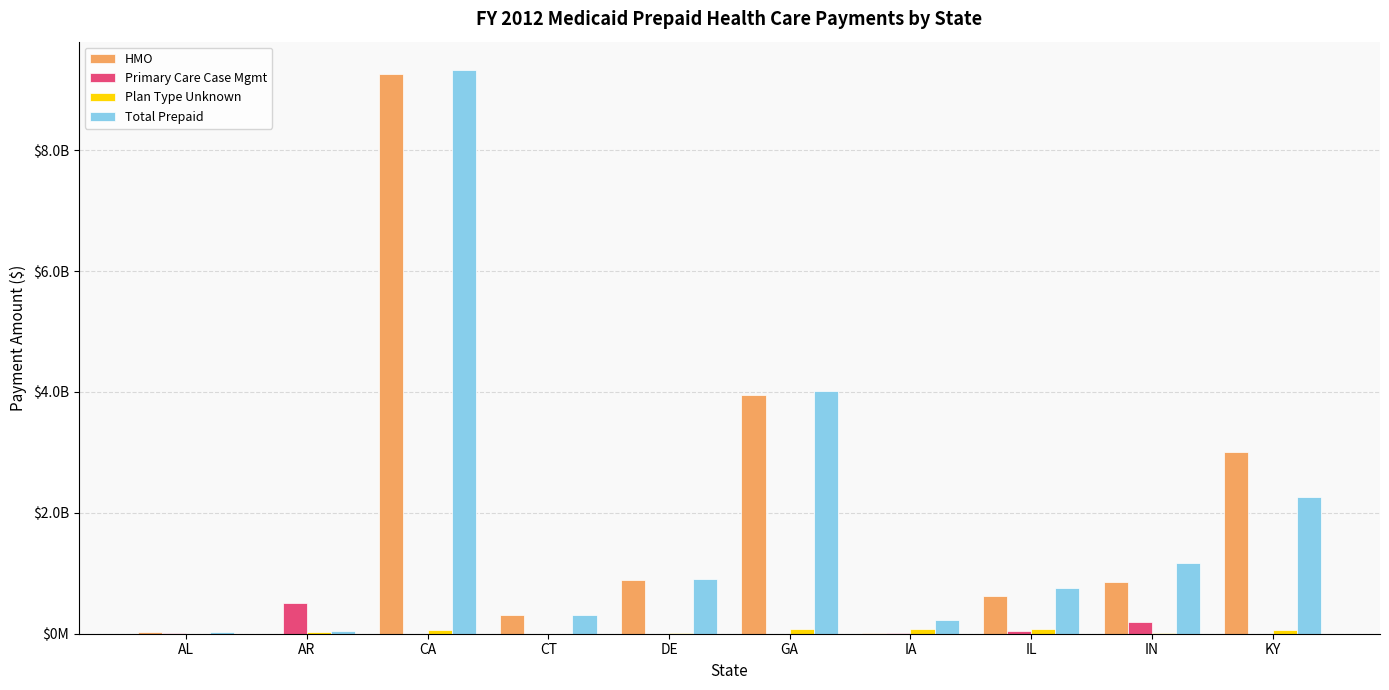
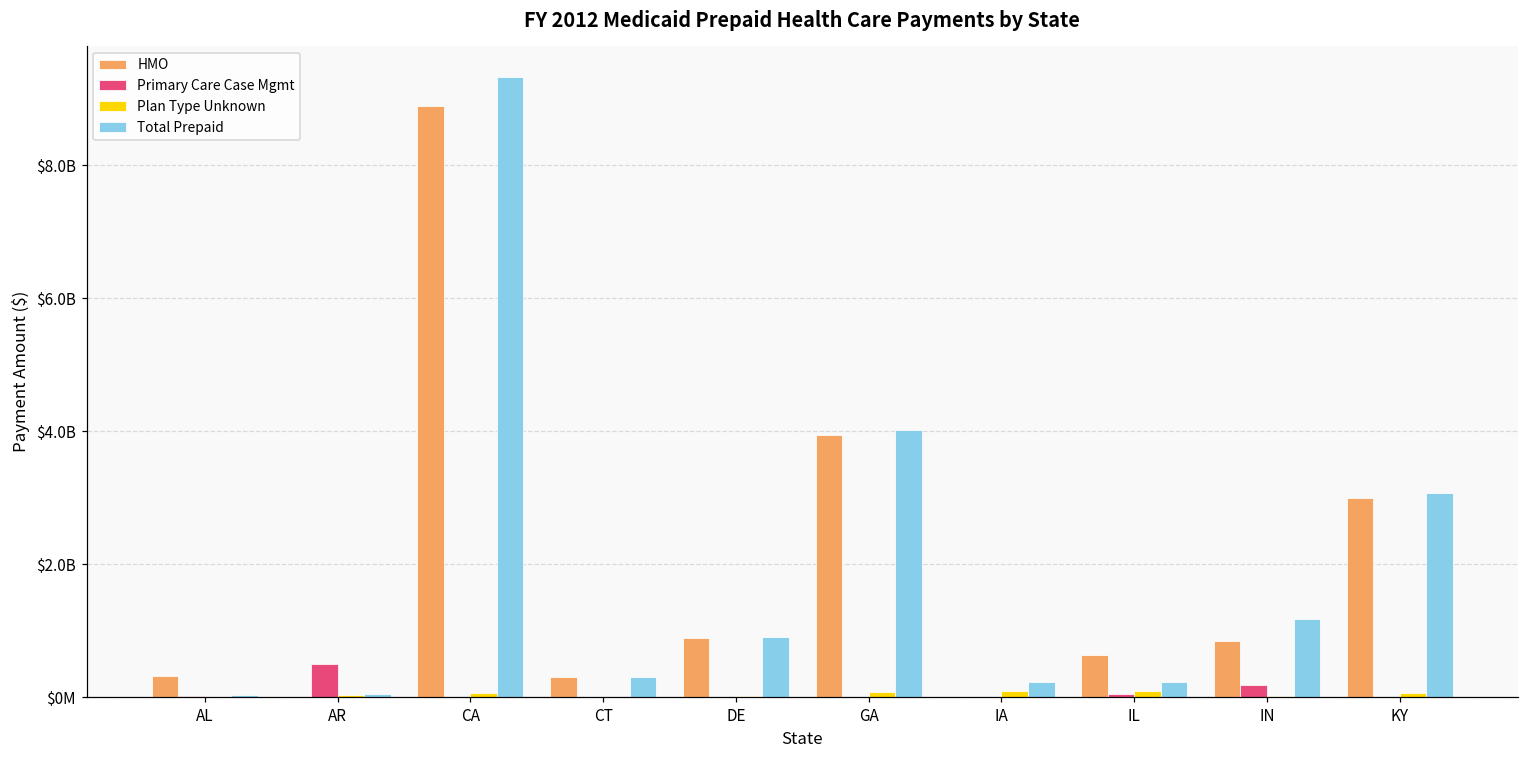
HMO, AL: $0 -> $300000000
HMO, CA: $9300000000 -> $8900000000
Total Prepaid, IL: $800000000 -> $200000000
Total Prepaid, KY: $2300000000 -> $3100000000
